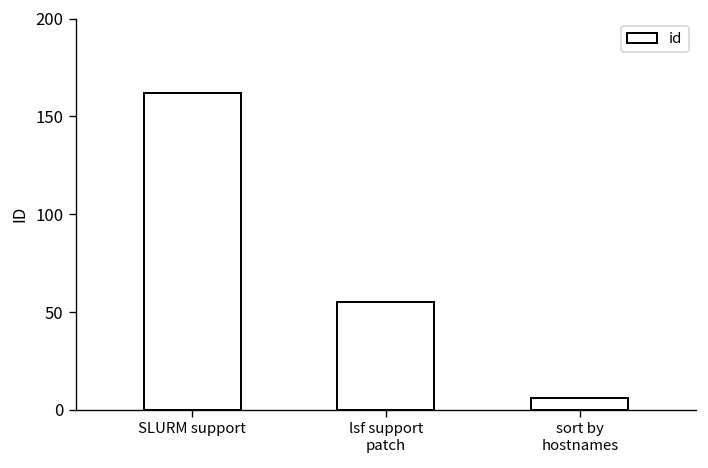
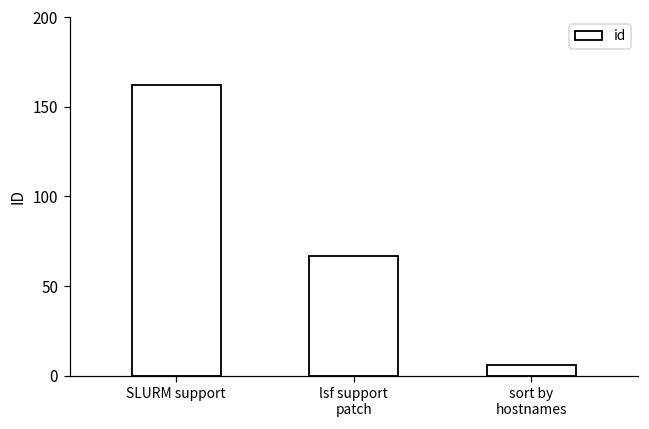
lsf support patch: 55 -> 67
